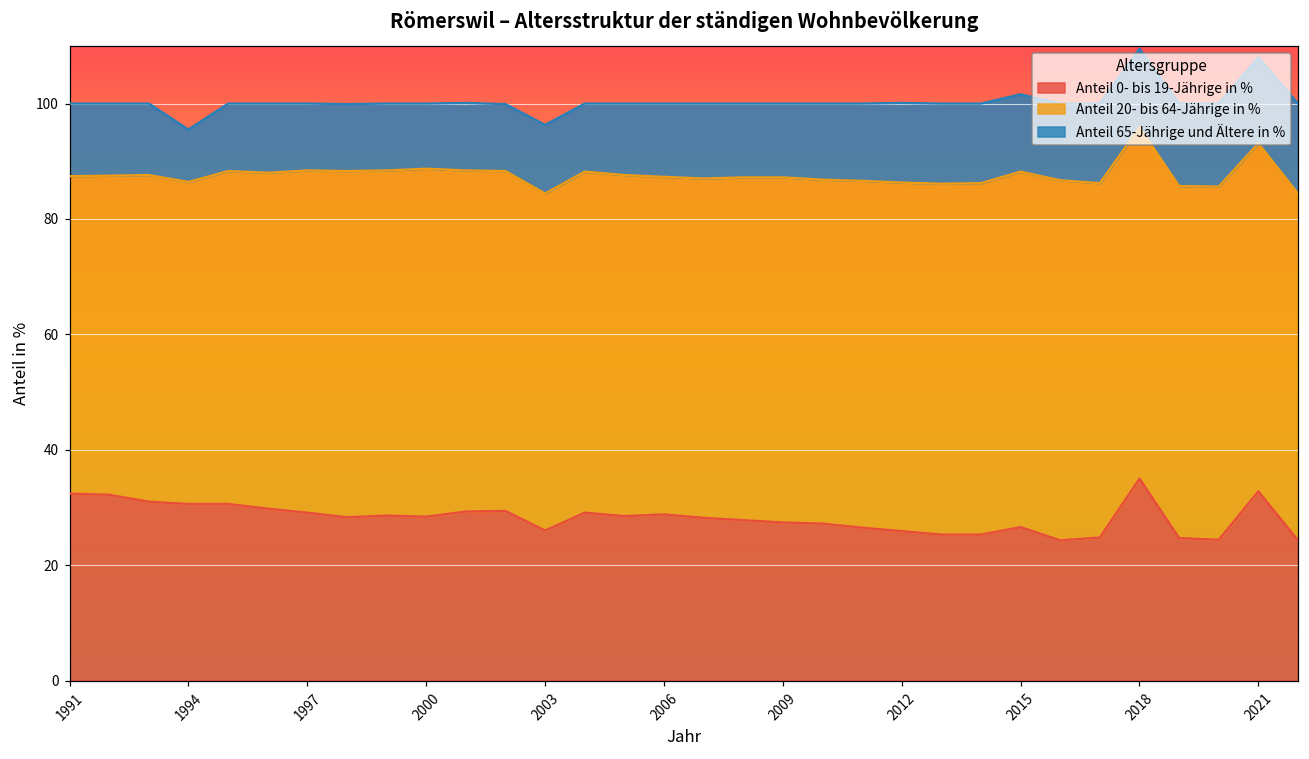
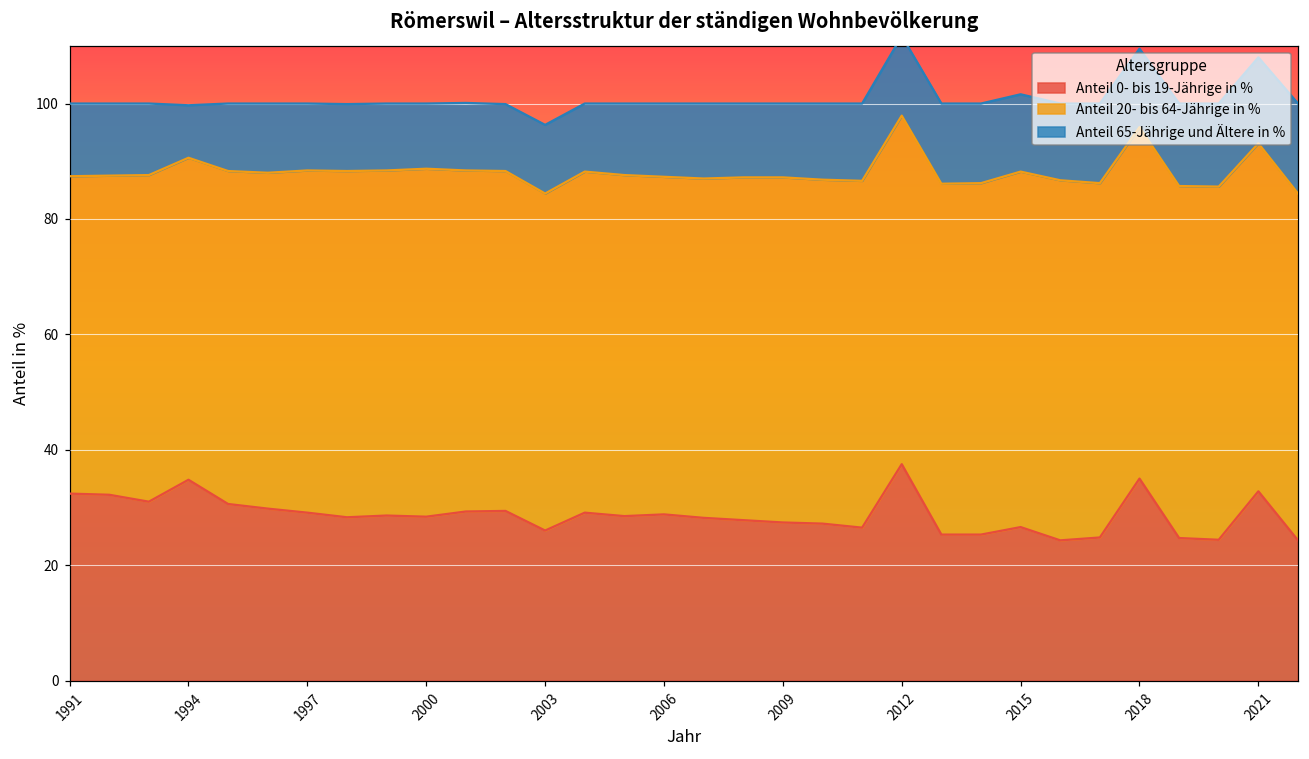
Anteil 0- bis 19-Jährige in %, 1994: 31 -> 35
Anteil 0- bis 19-Jährige in %, 2012: 26 -> 38
